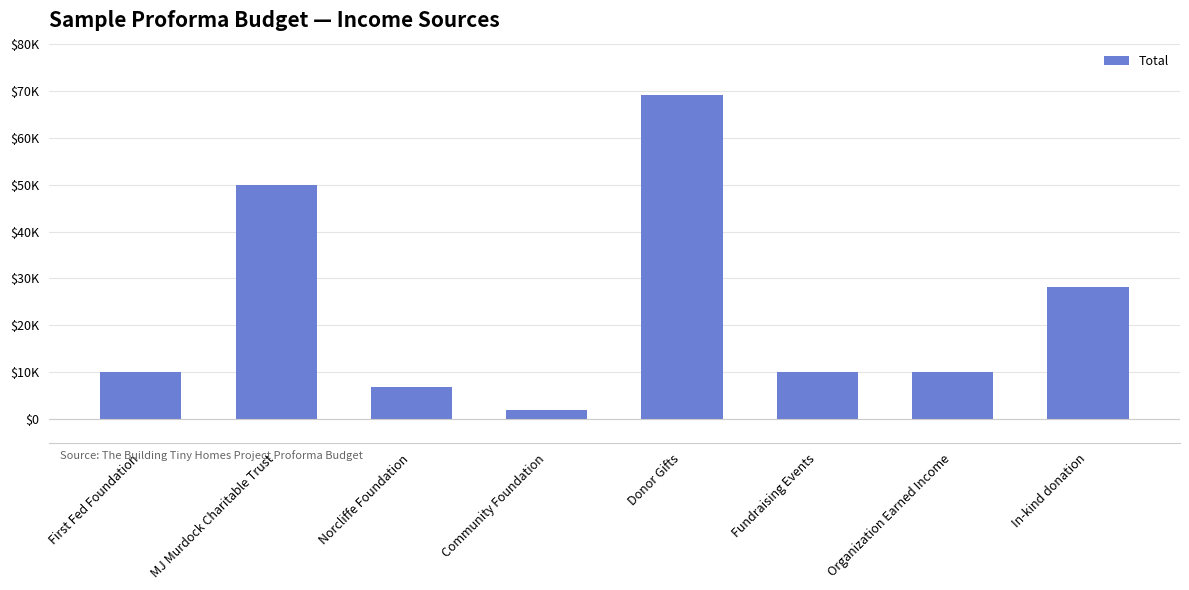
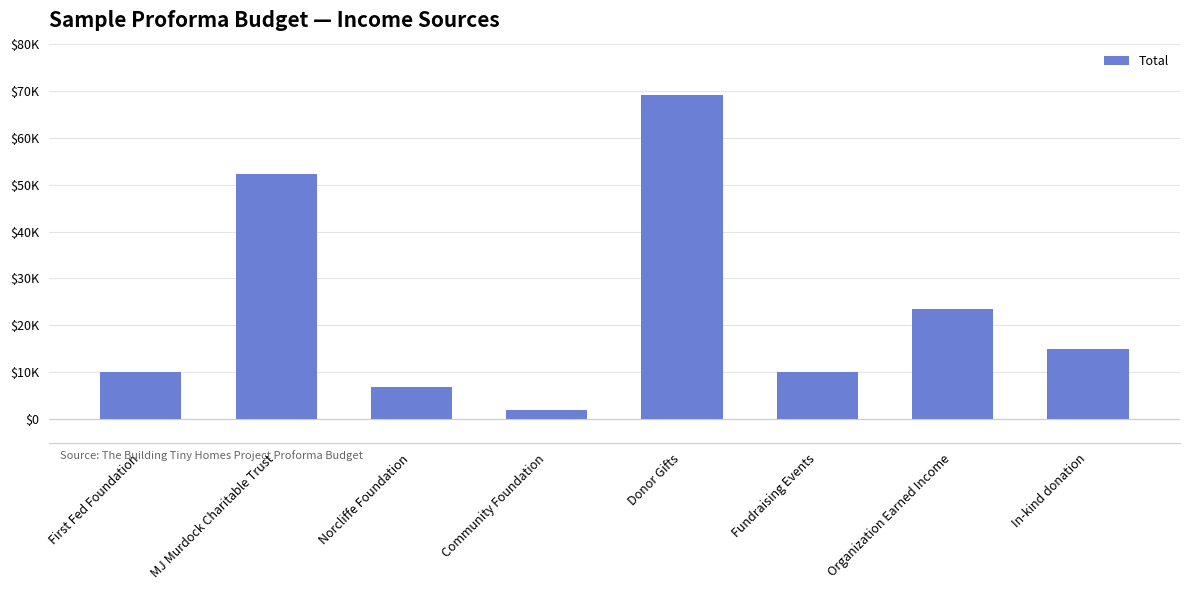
MJ Murdock Charitable Trust: $50000 -> $52000
Organization Earned Income: $10000 -> $23000
In-kind donation: $28000 -> $15000
